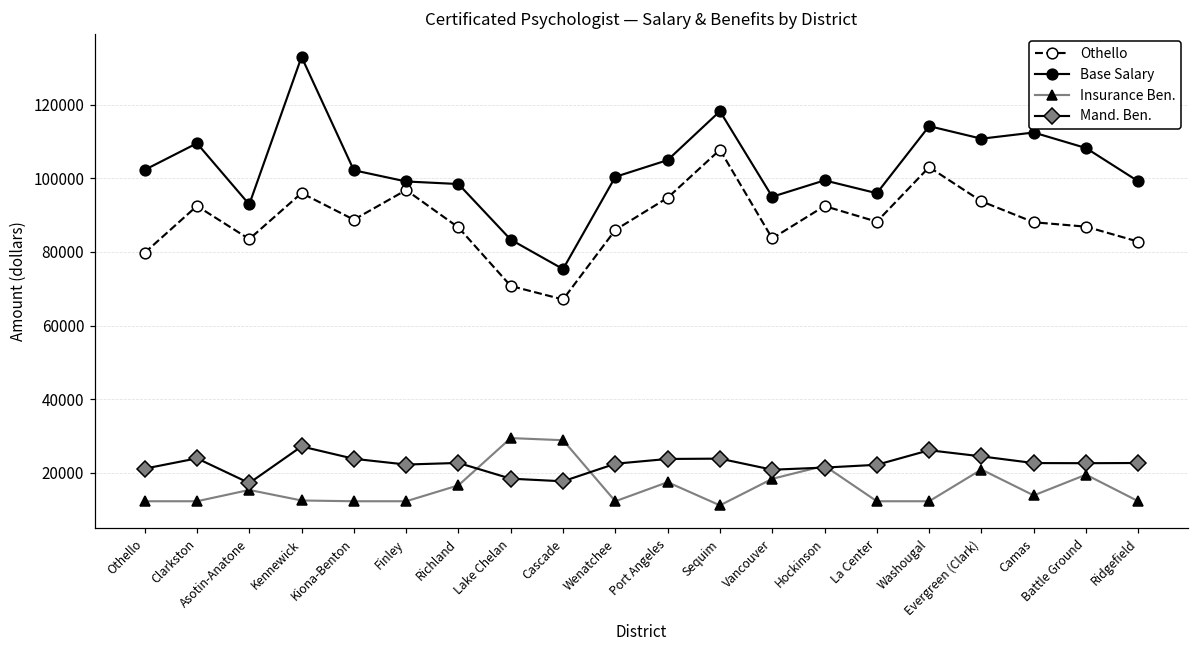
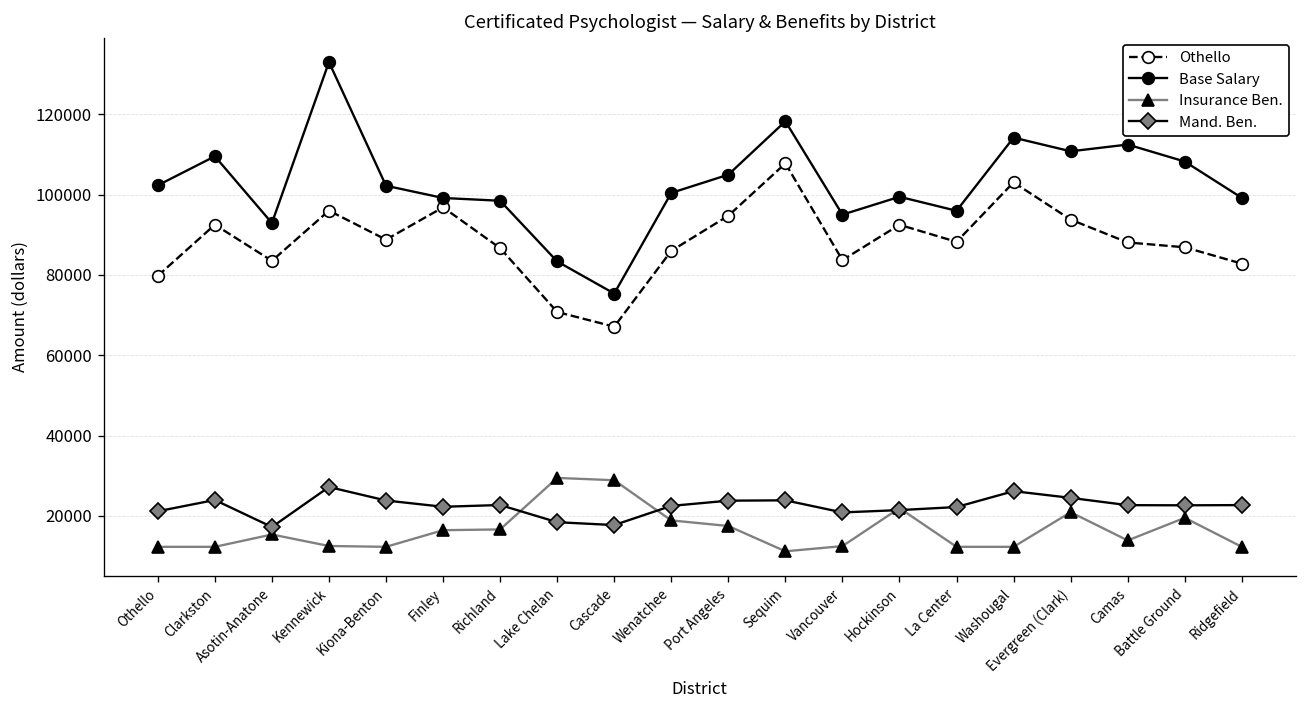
Insurance Ben., Finley: 12000 -> 16000
Insurance Ben., Wenatchee: 12000 -> 19000
Insurance Ben., Vancouver: 18000 -> 12000
